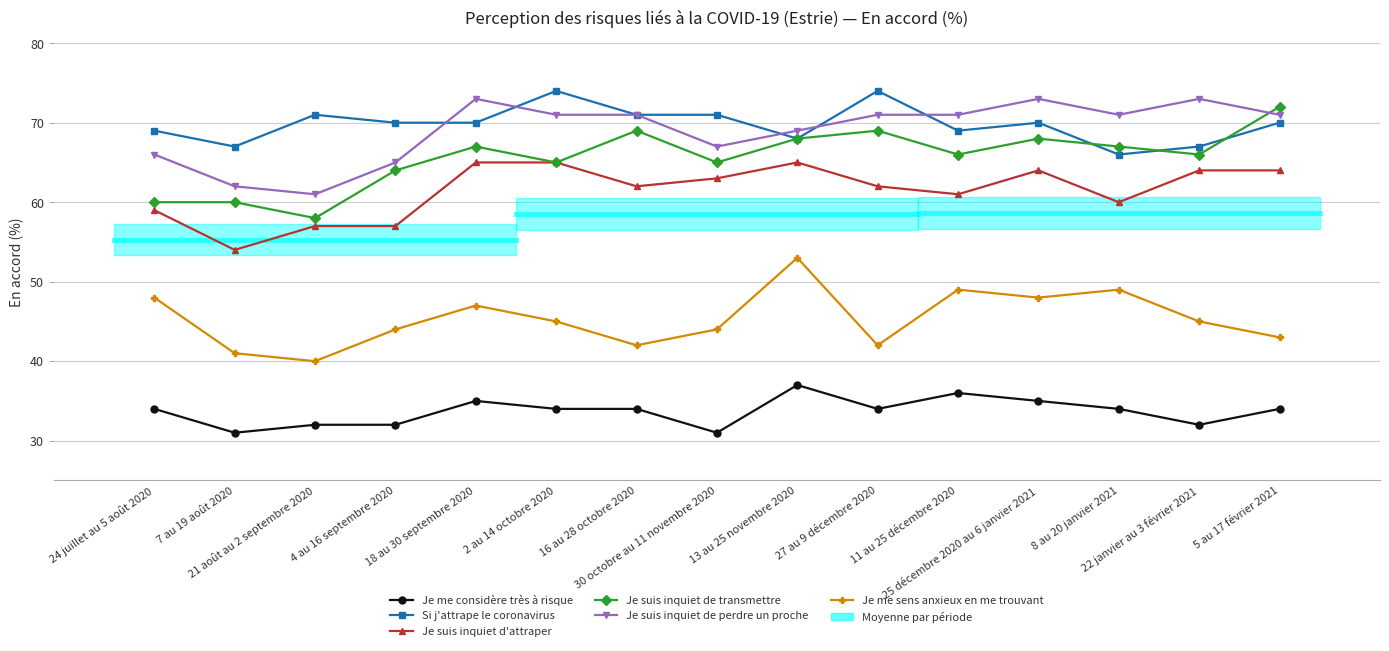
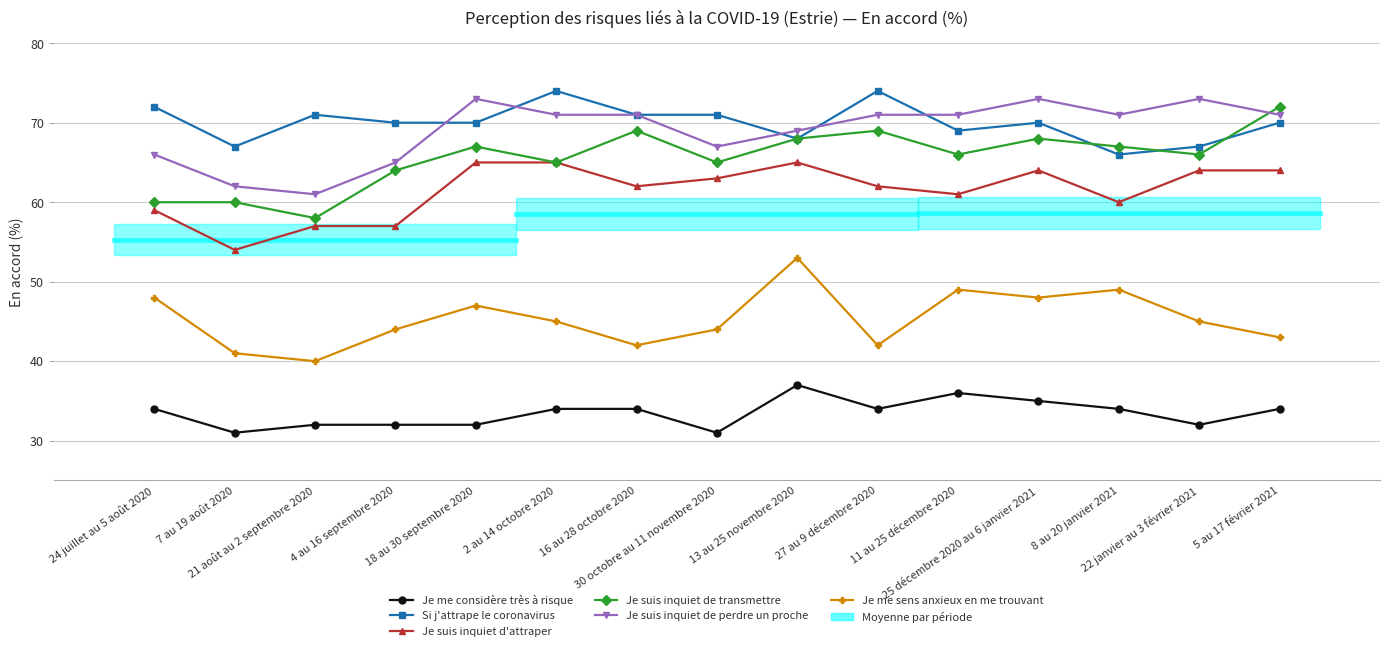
Si j'attrape le coronavirus, 24 juillet au 5 août 2020: 69 -> 72
Je me considère très à risque, 18 au 30 septembre 2020: 35 -> 32
